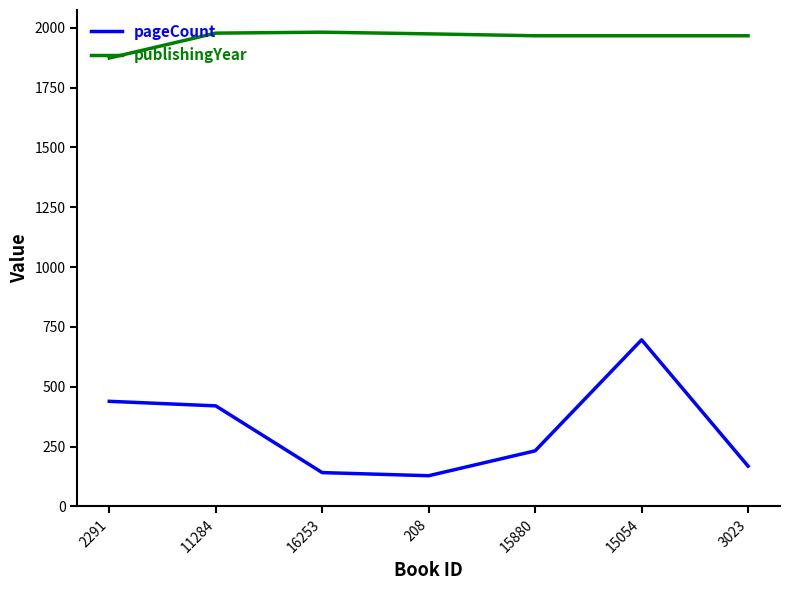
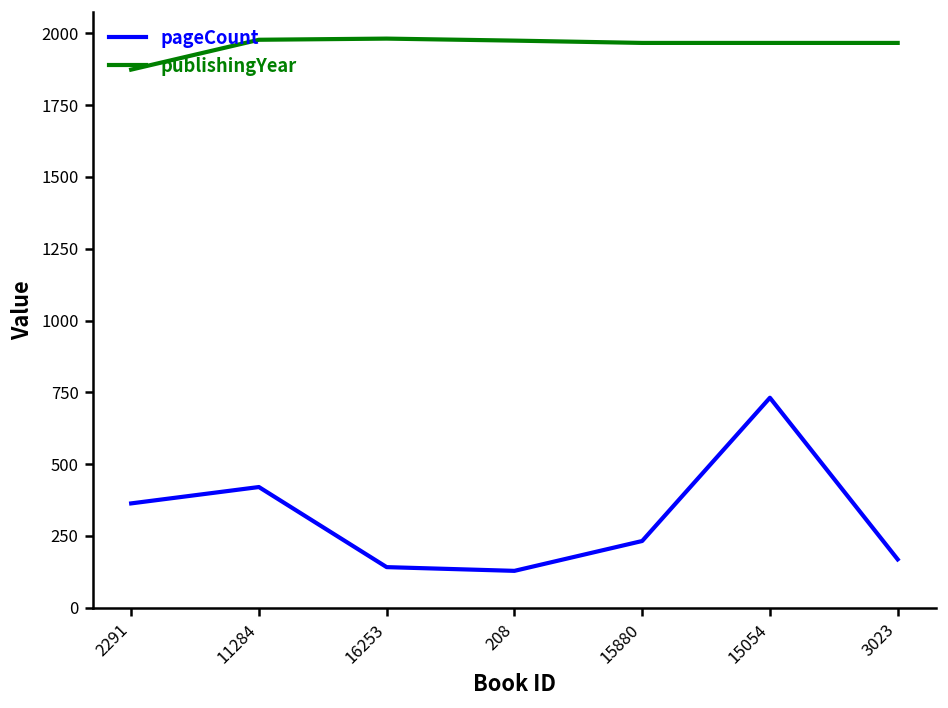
pageCount, 2291: 440 -> 360
pageCount, 15054: 700 -> 730
